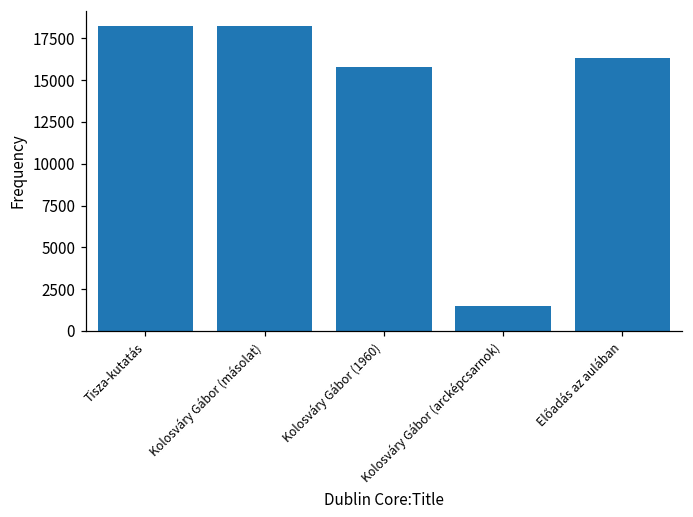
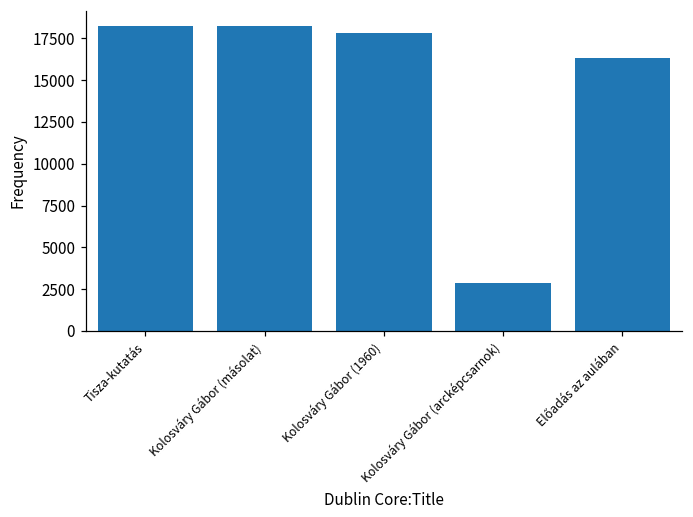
Kolosváry Gábor (1960): 15800 -> 17800
Kolosváry Gábor (arcképcsarnok): 1500 -> 2900
